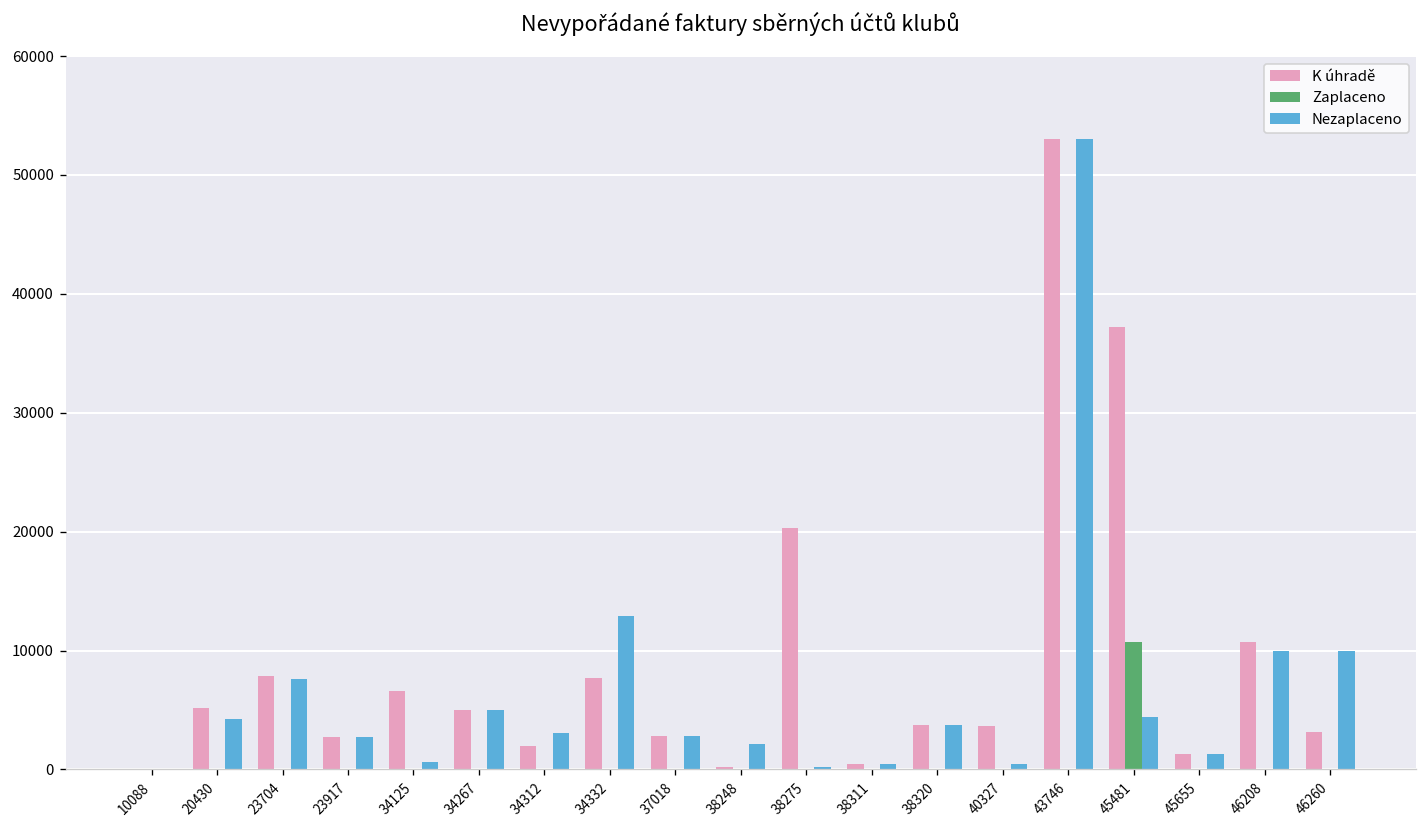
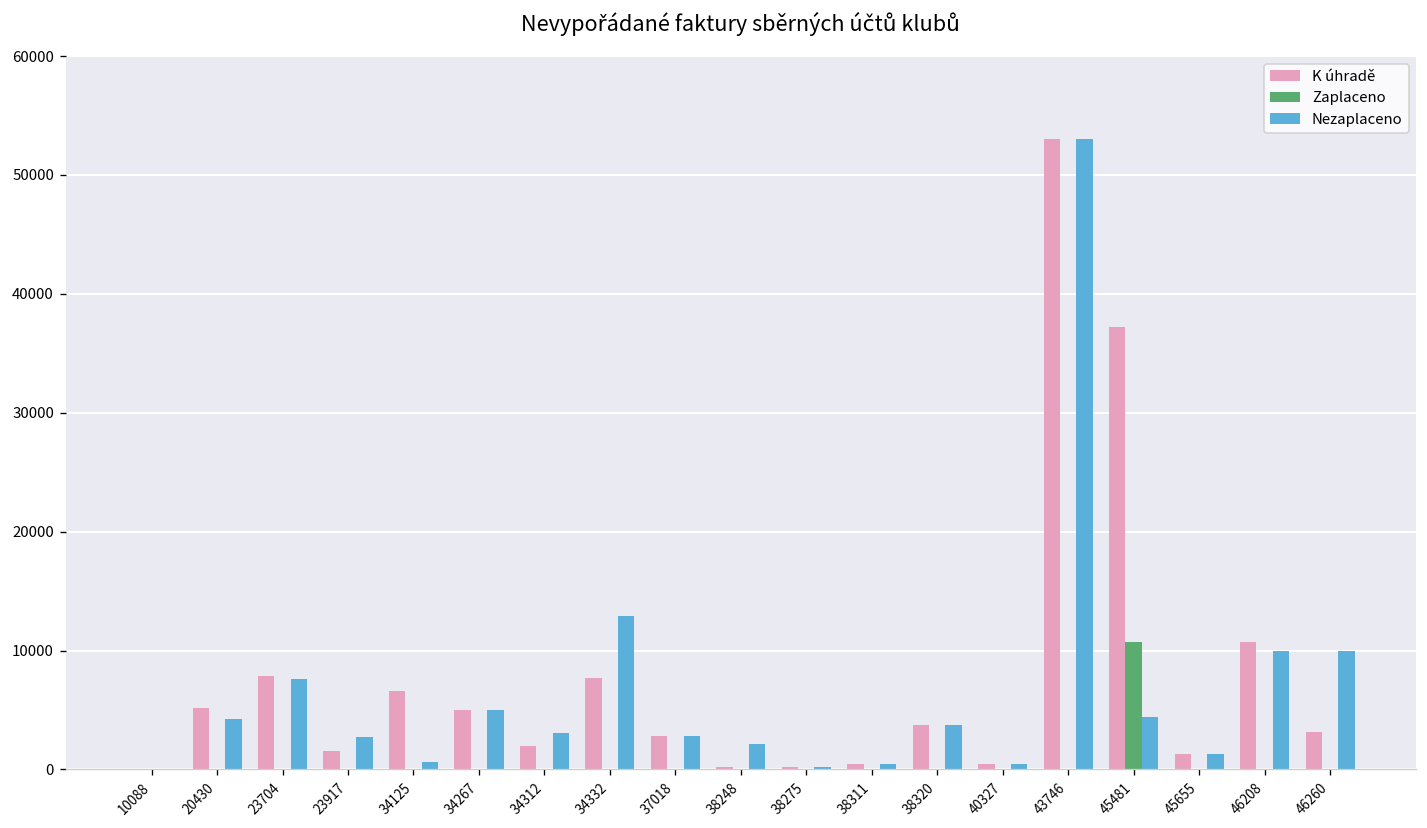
K úhradě, 23917: 3000 -> 2000
K úhradě, 38275: 20000 -> 0
K úhradě, 40327: 4000 -> 0
